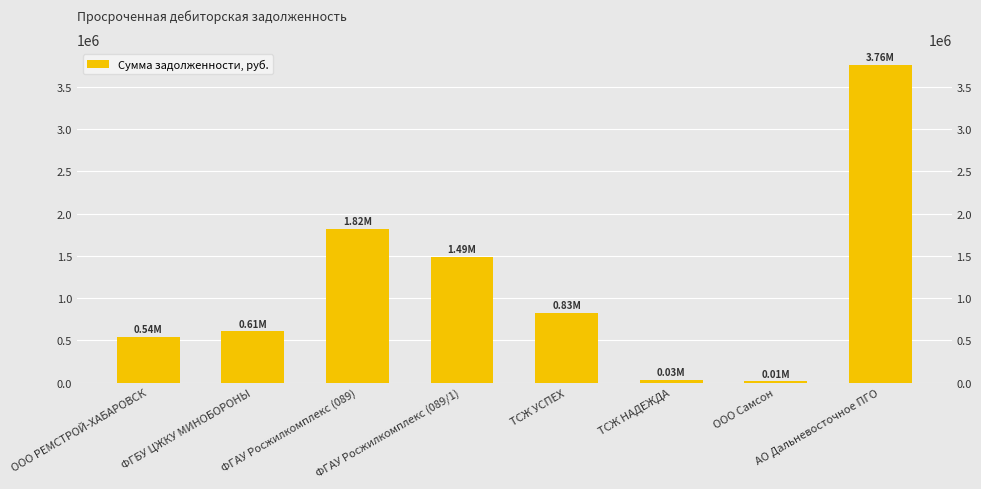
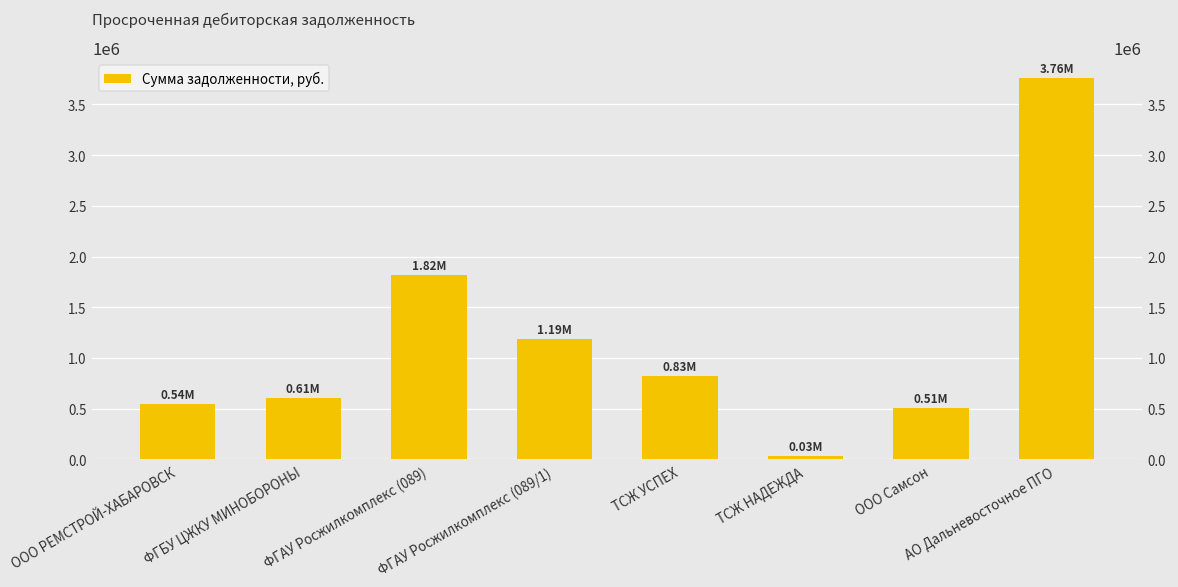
ФГАУ Росжилкомплекс (089/1): 1.49M -> 1.19M
ООО Самсон: 0.01M -> 0.51M
